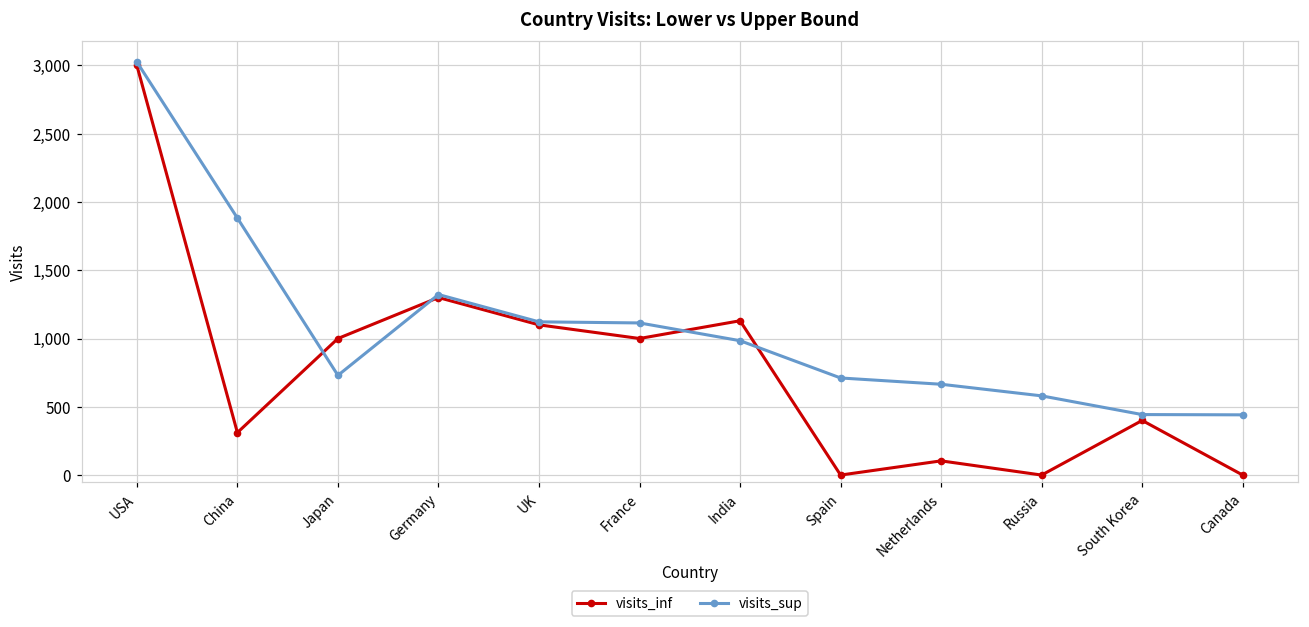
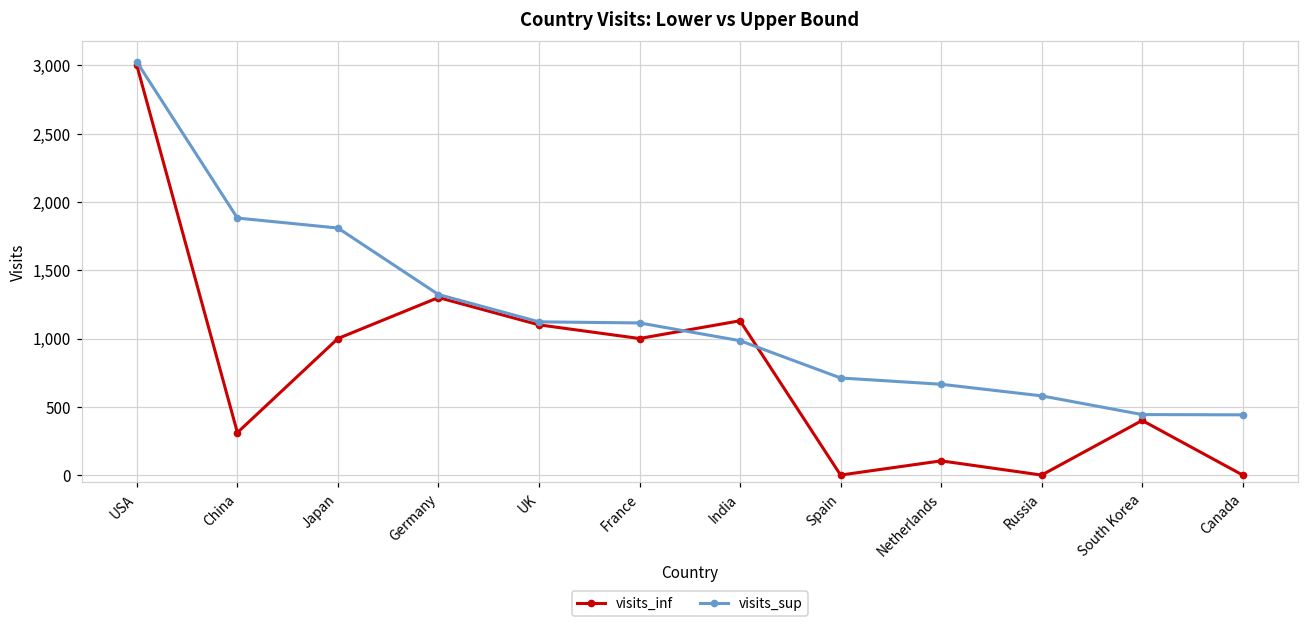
visits_sup, Japan: 730 -> 1,810
